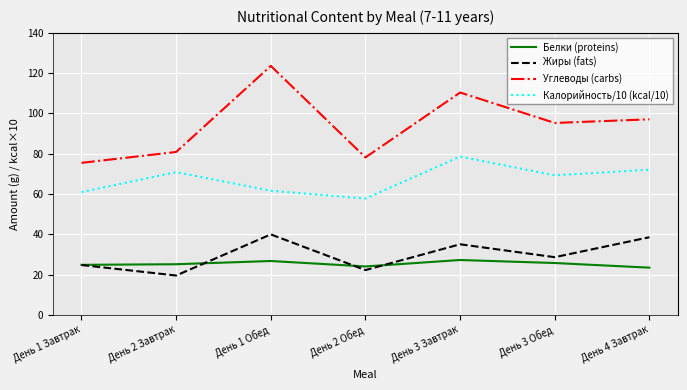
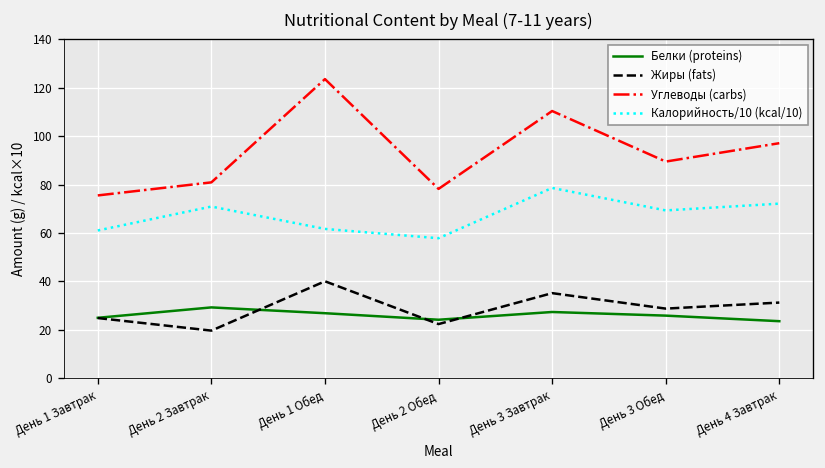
Белки (proteins), День 2 Завтрак: 25 -> 29
Углеводы (carbs), День 3 Обед: 95 -> 90
Жиры (fats), День 4 Завтрак: 39 -> 31
